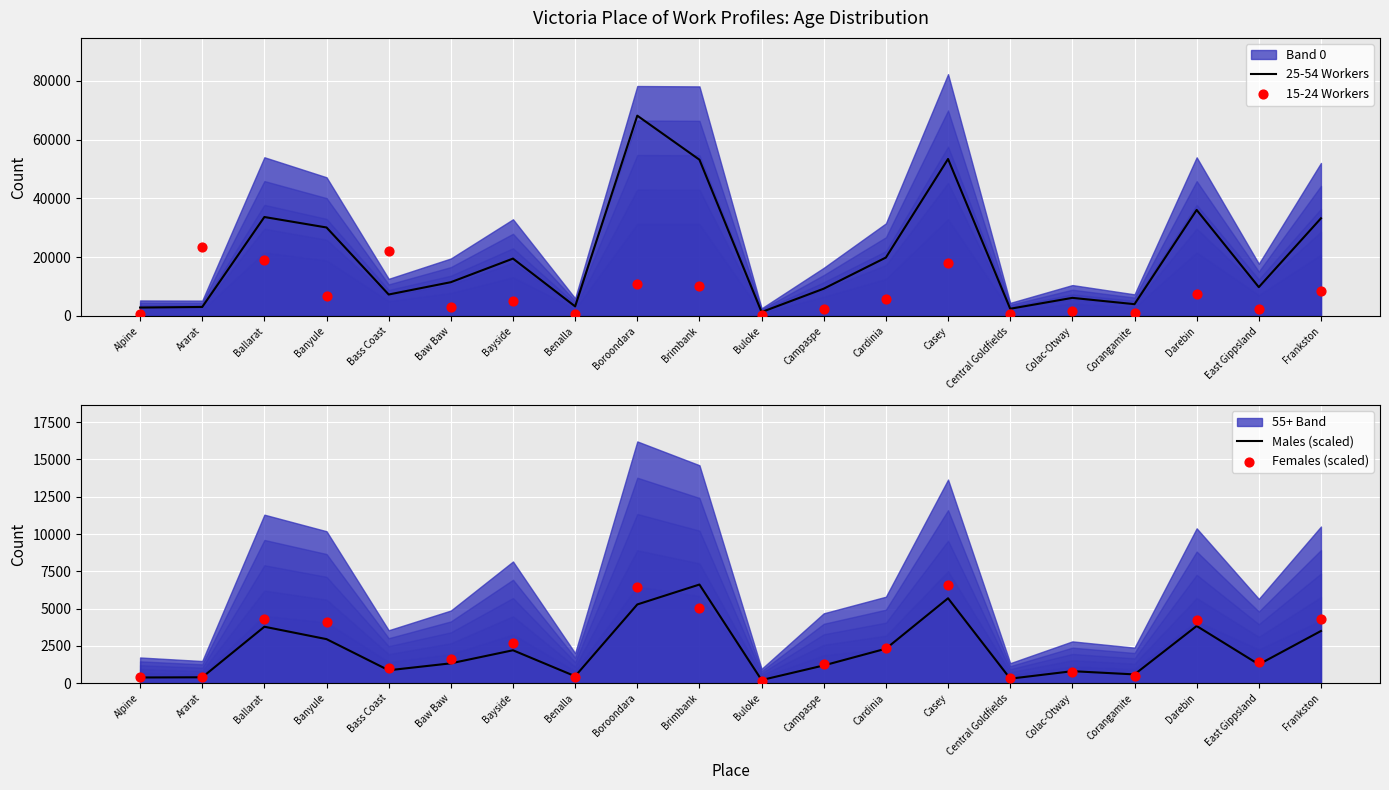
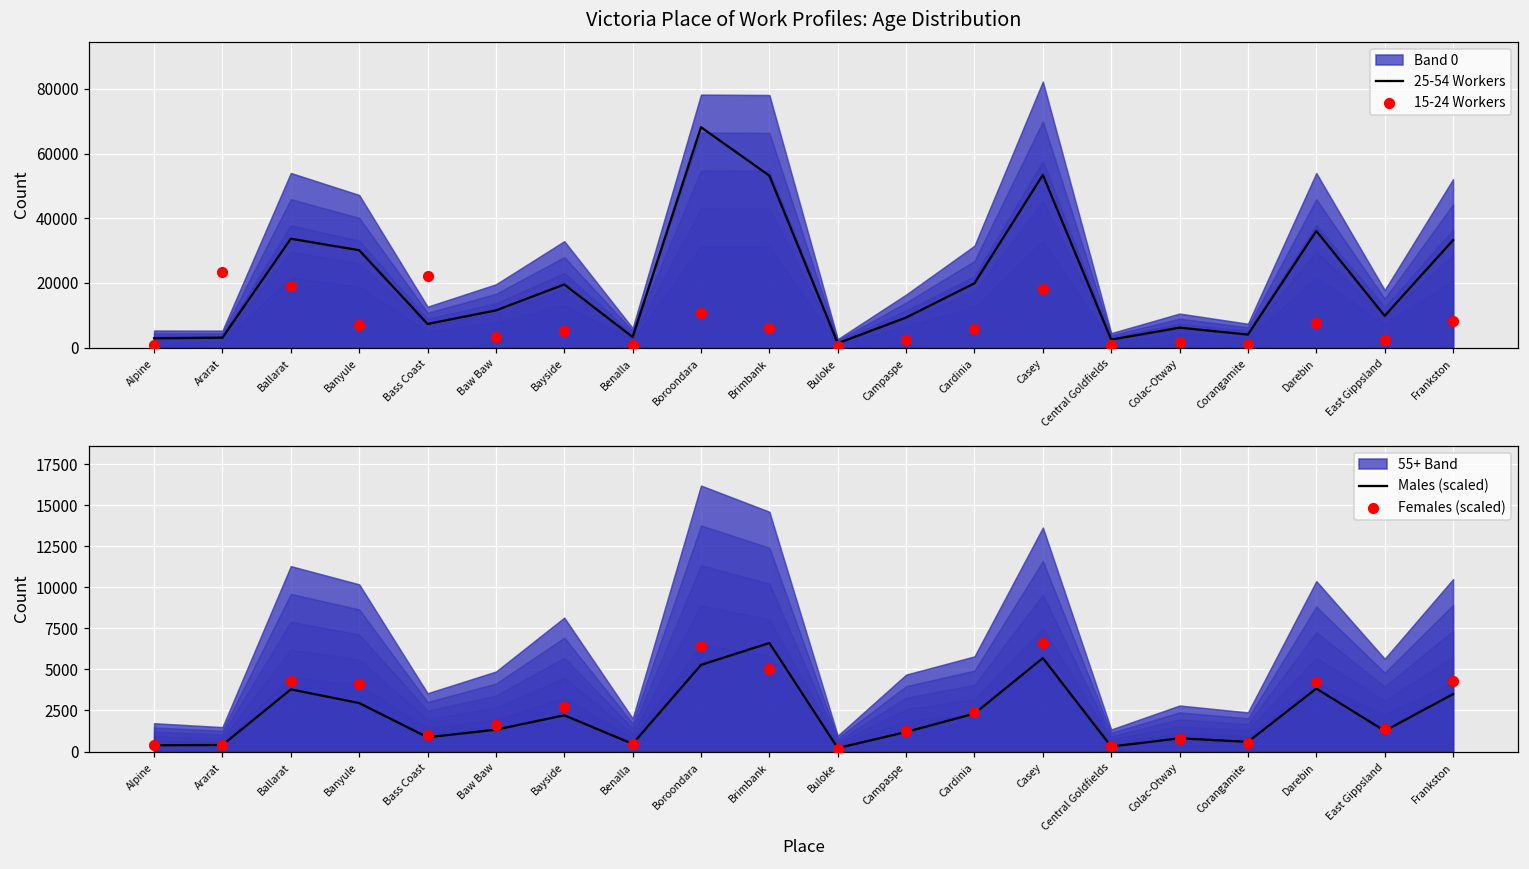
Victoria Place of Work Profiles: Age Distribution, 15-24 Workers, Brimbank: 10000 -> 6000
